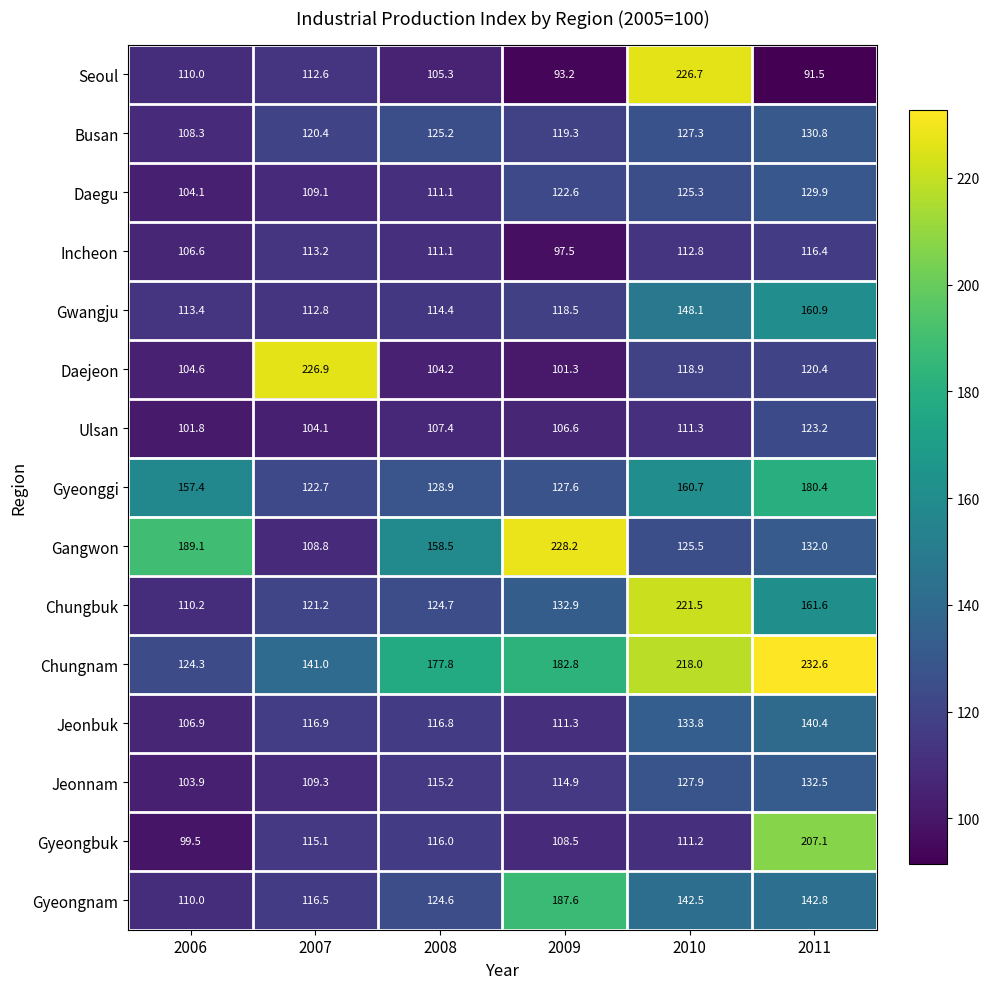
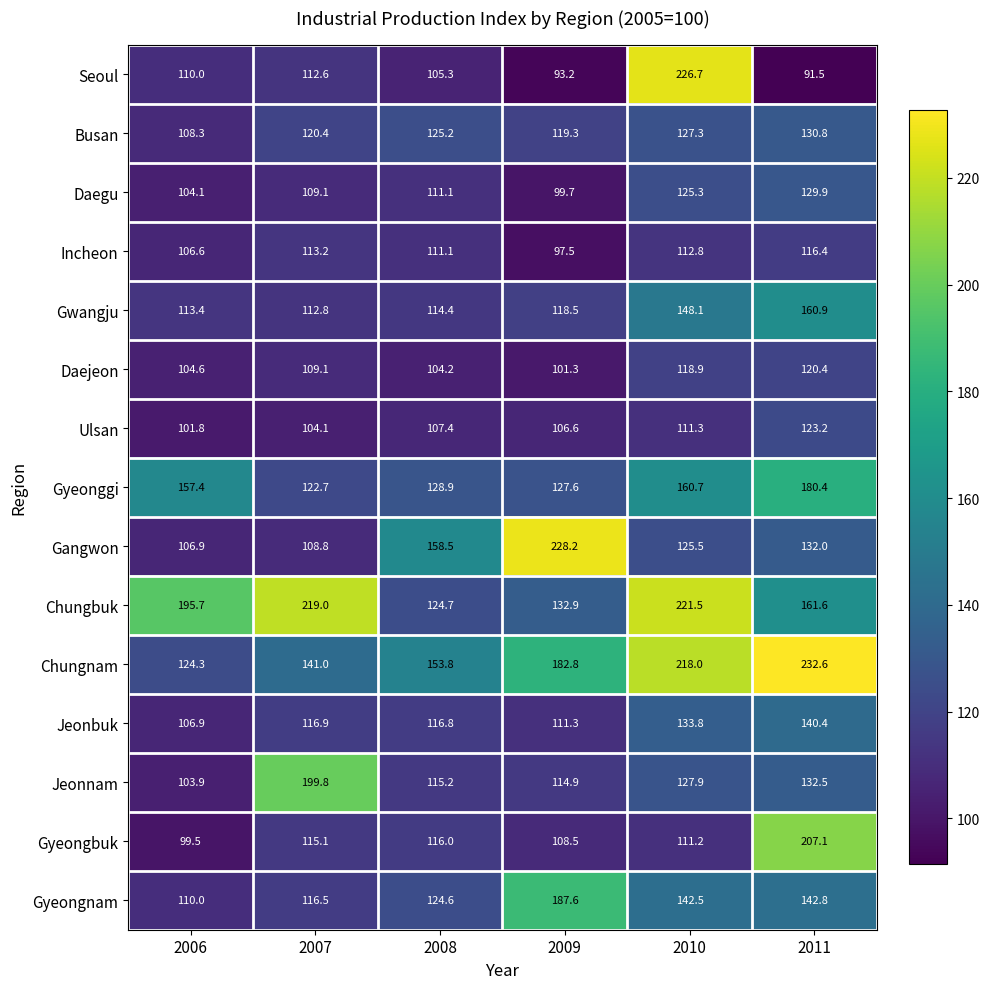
Daegu, 2009: 122.6 -> 99.7
Daejeon, 2007: 226.9 -> 109.1
Gangwon, 2006: 189.1 -> 106.9
Chungbuk, 2006: 110.2 -> 195.7
Chungbuk, 2007: 121.2 -> 219.0
Chungnam, 2008: 177.8 -> 153.8
Jeonnam, 2007: 109.3 -> 199.8
